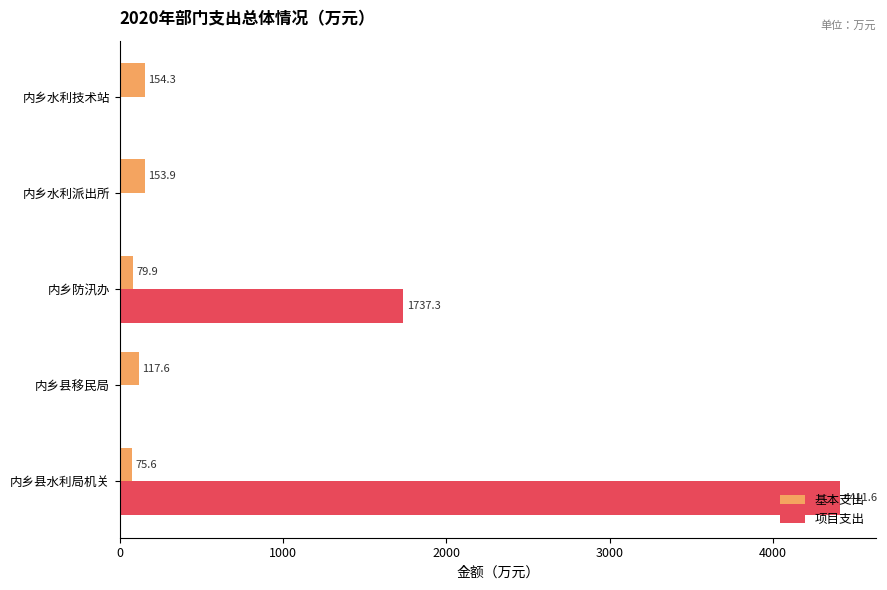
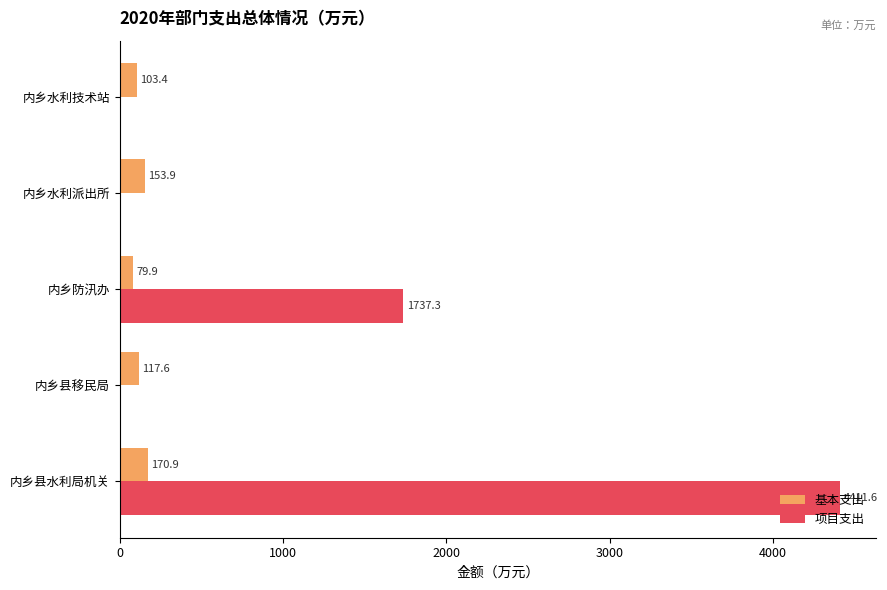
基本支出, 内乡水利技术站: 154.3 -> 103.4
基本支出, 内乡县水利局机关: 75.6 -> 170.9
